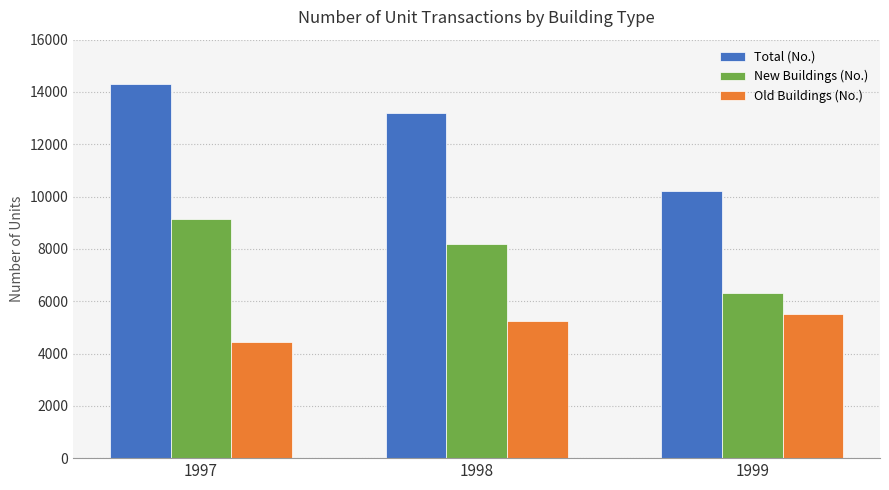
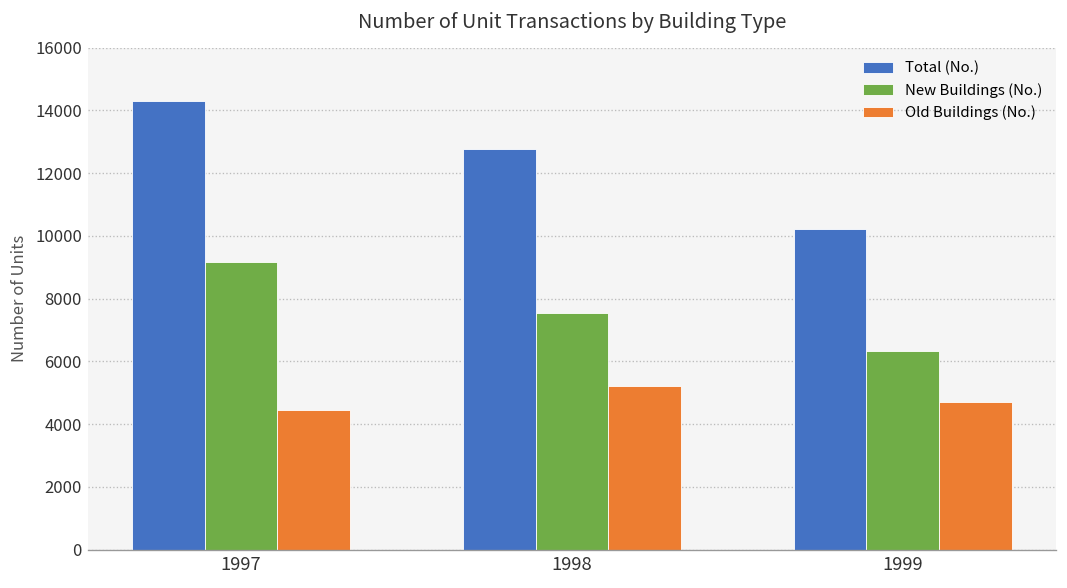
Total (No.), 1998: 13200 -> 12800
New Buildings (No.), 1998: 8200 -> 7500
Old Buildings (No.), 1999: 5500 -> 4700
